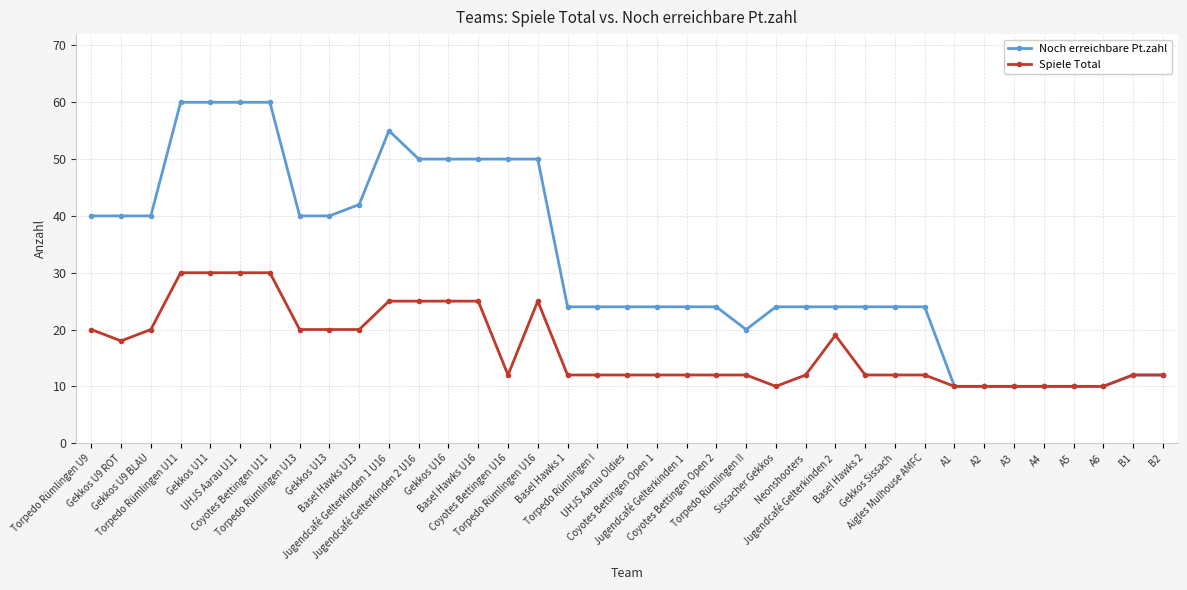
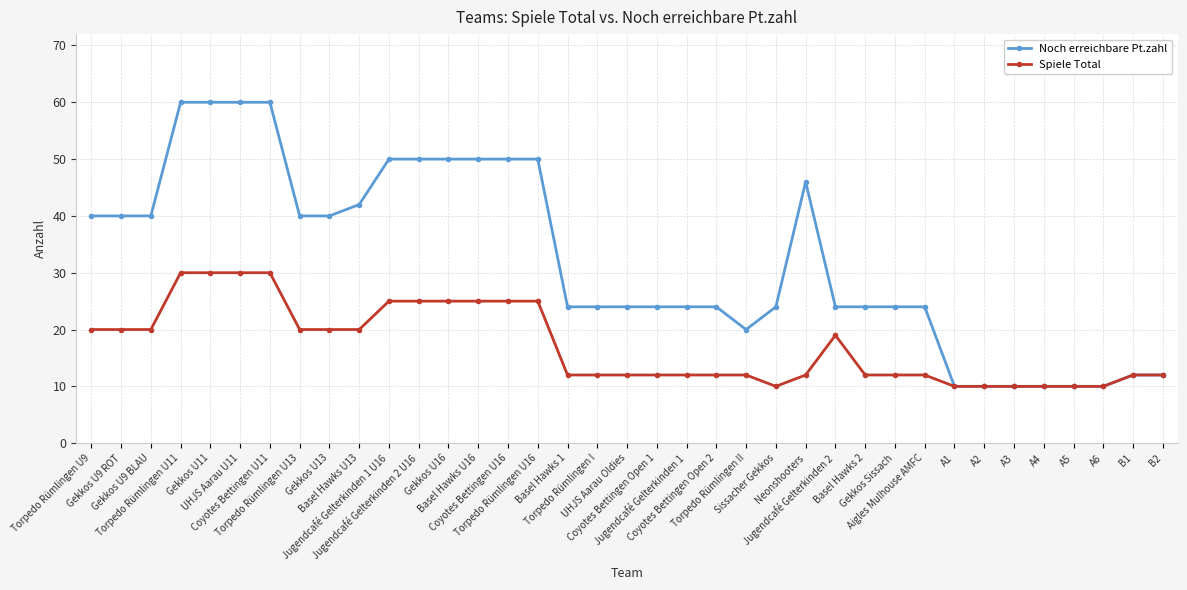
Spiele Total, Gekkos U9 ROT: 18 -> 20
Noch erreichbare Pt.zahl, Jugendcafé Gelterkinden 1 U16: 55 -> 50
Spiele Total, Coyotes Bettingen U16: 12 -> 25
Noch erreichbare Pt.zahl, Neonshooters: 24 -> 46
